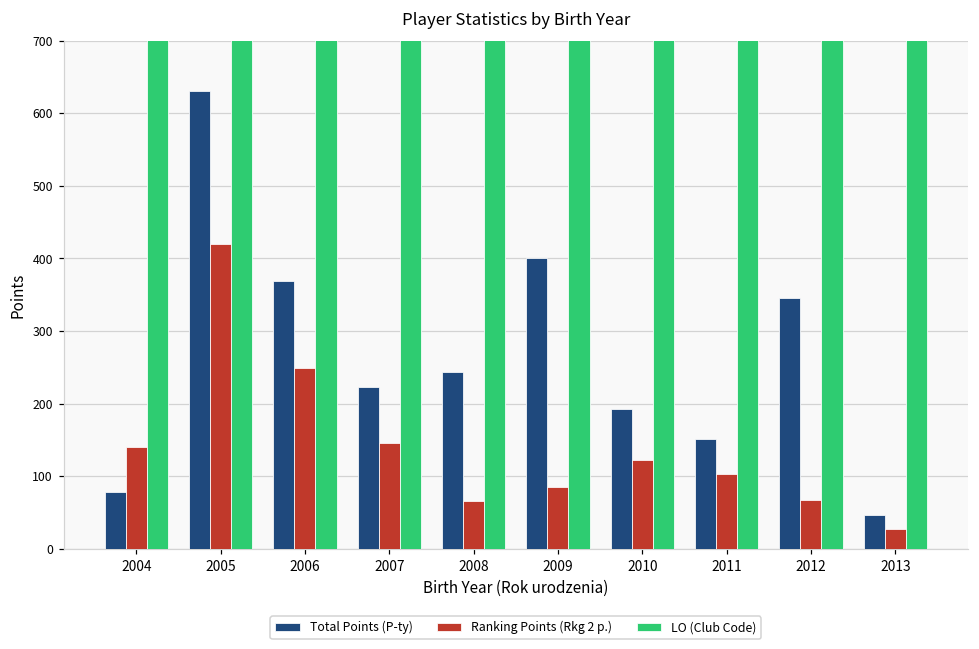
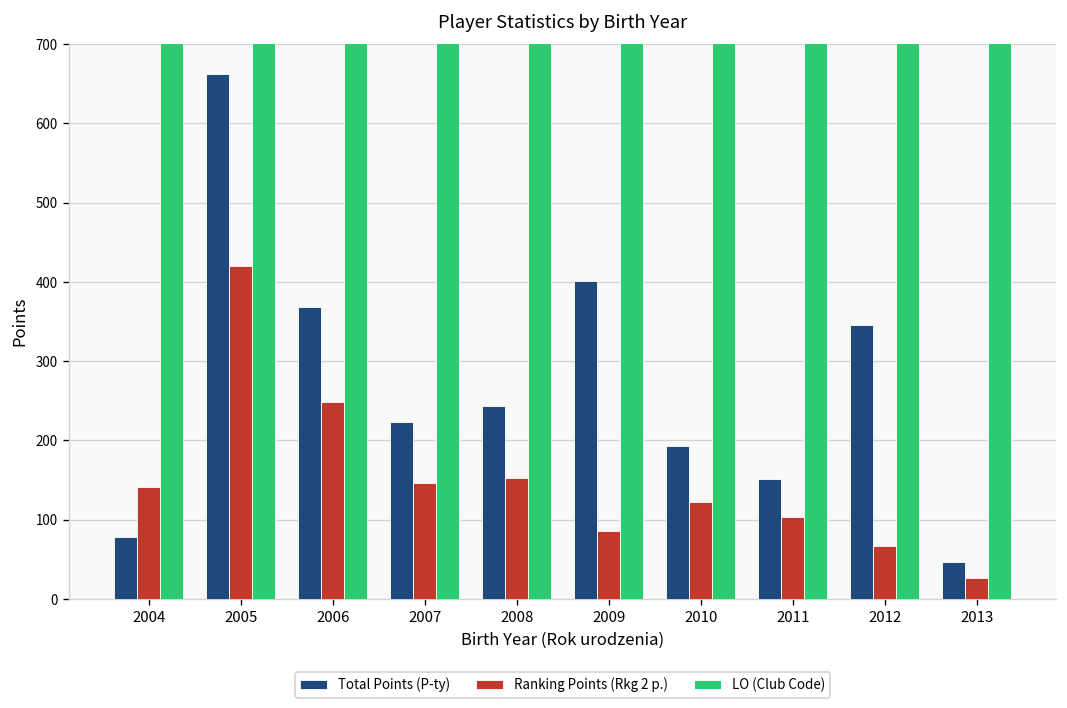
Total Points (P-ty), 2005: 630 -> 660
Ranking Points (Rkg 2 p.), 2008: 70 -> 150
